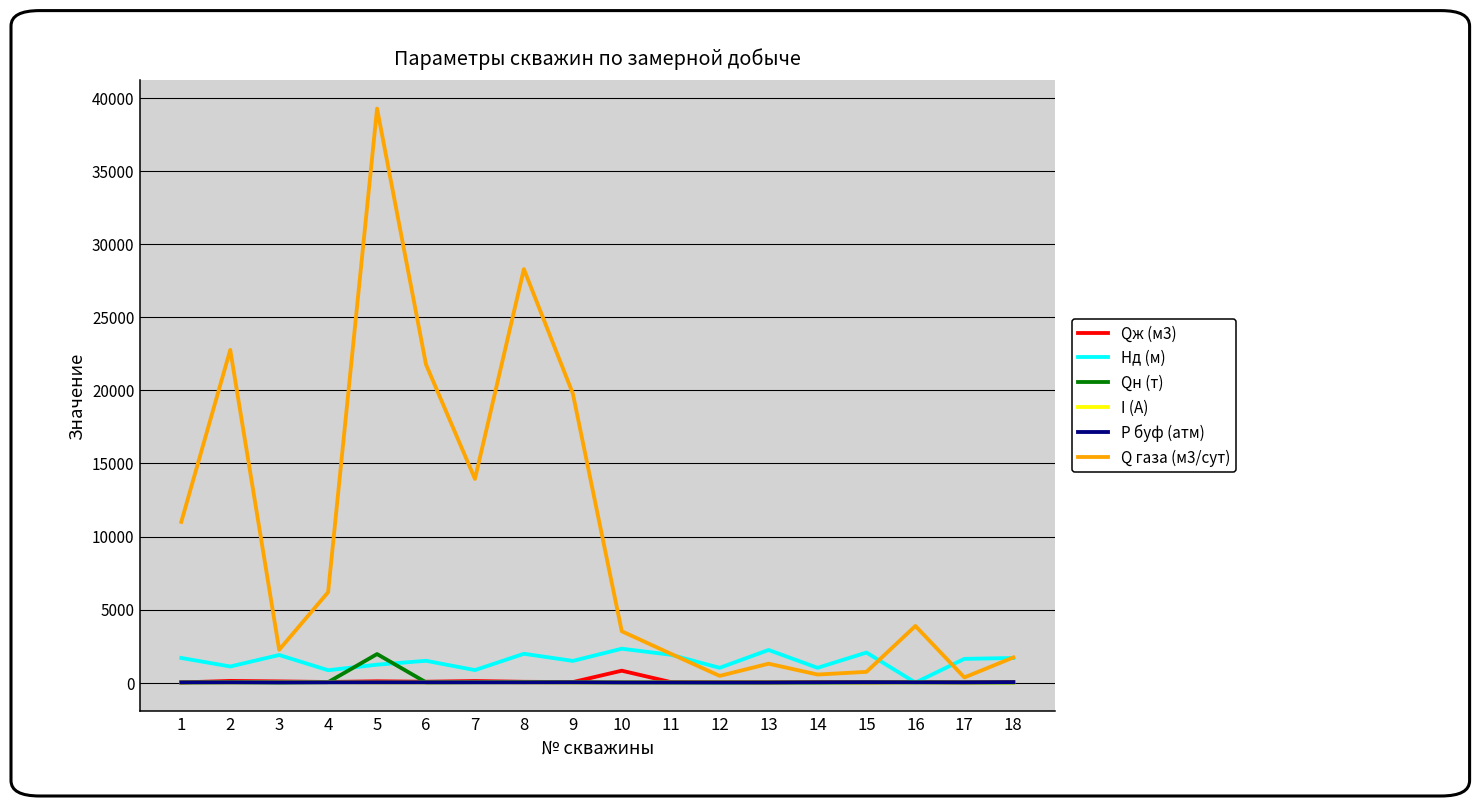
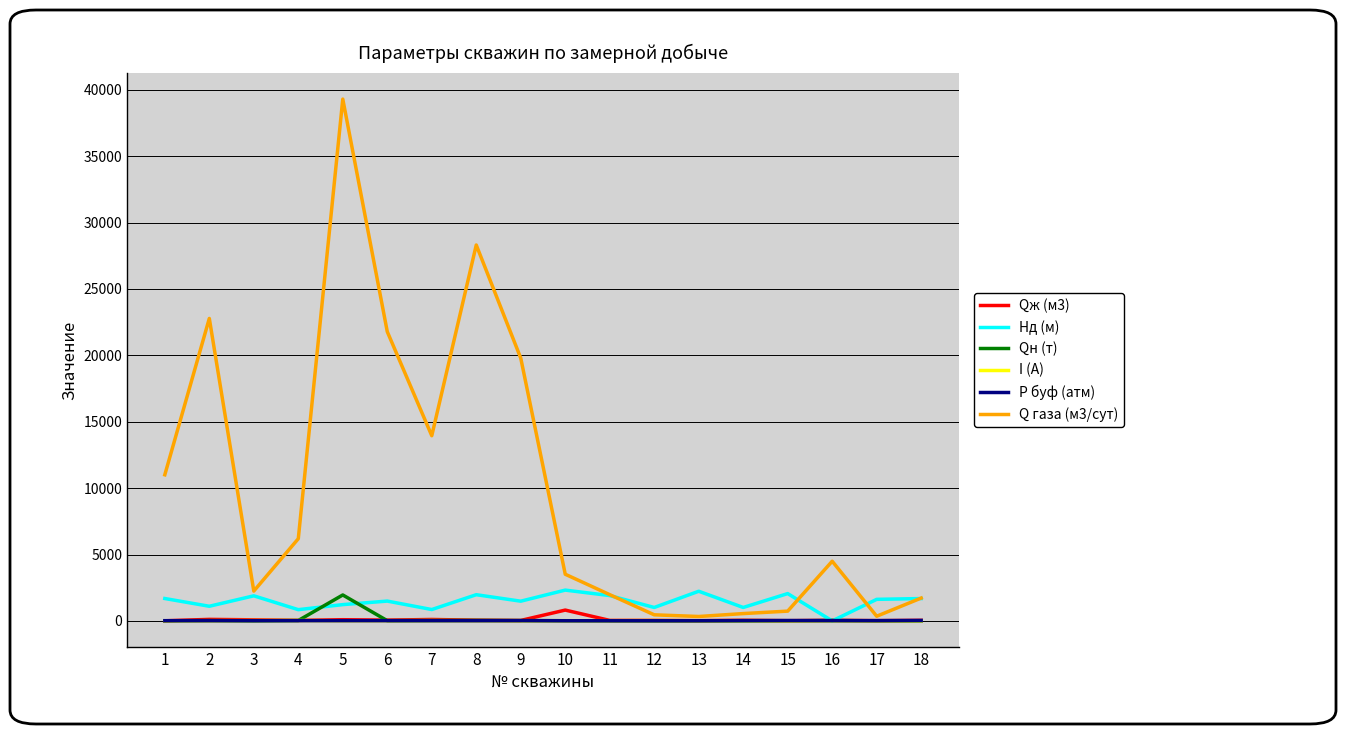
Q газа (м3/сут), 13: 1300 -> 300
Q газа (м3/сут), 16: 3900 -> 4500
